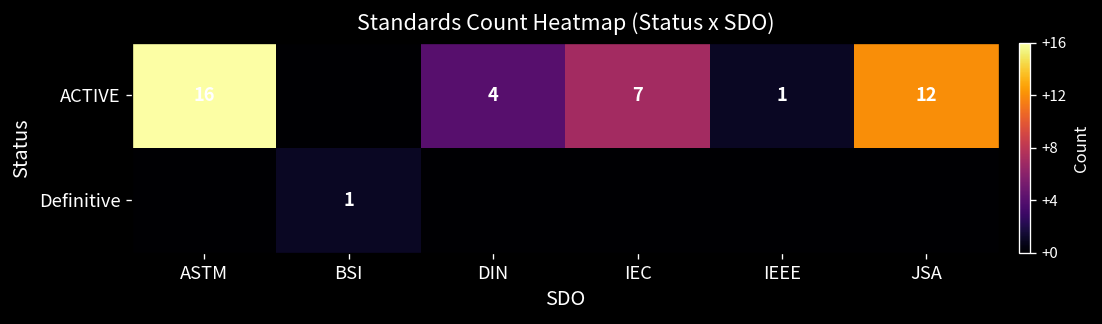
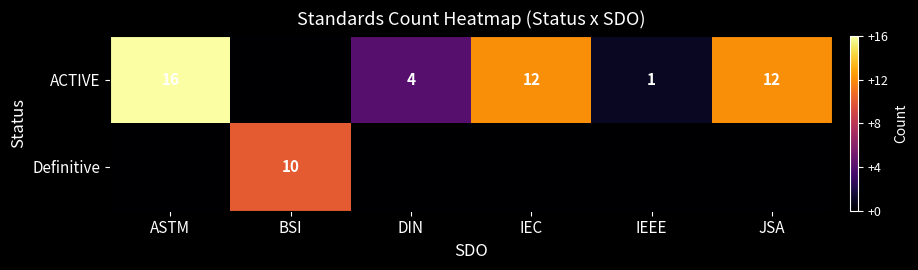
ACTIVE, IEC: 7 -> 12
Definitive, BSI: 1 -> 10
